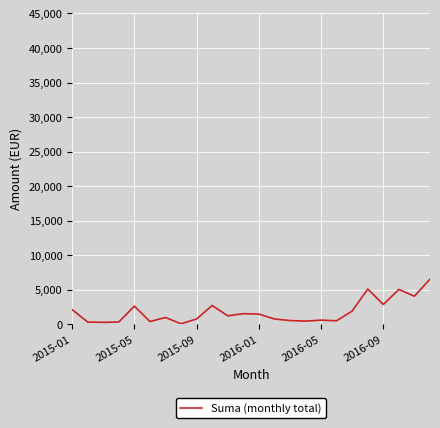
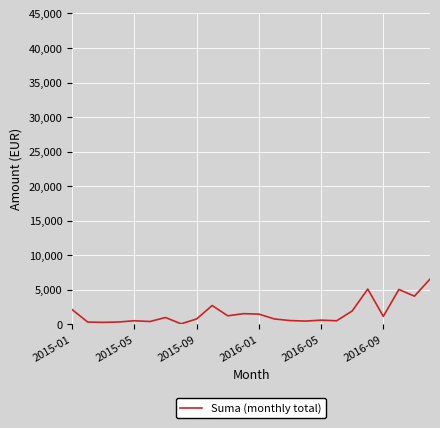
2015-05: 3,000 -> 0
2016-09: 3,000 -> 1,000
